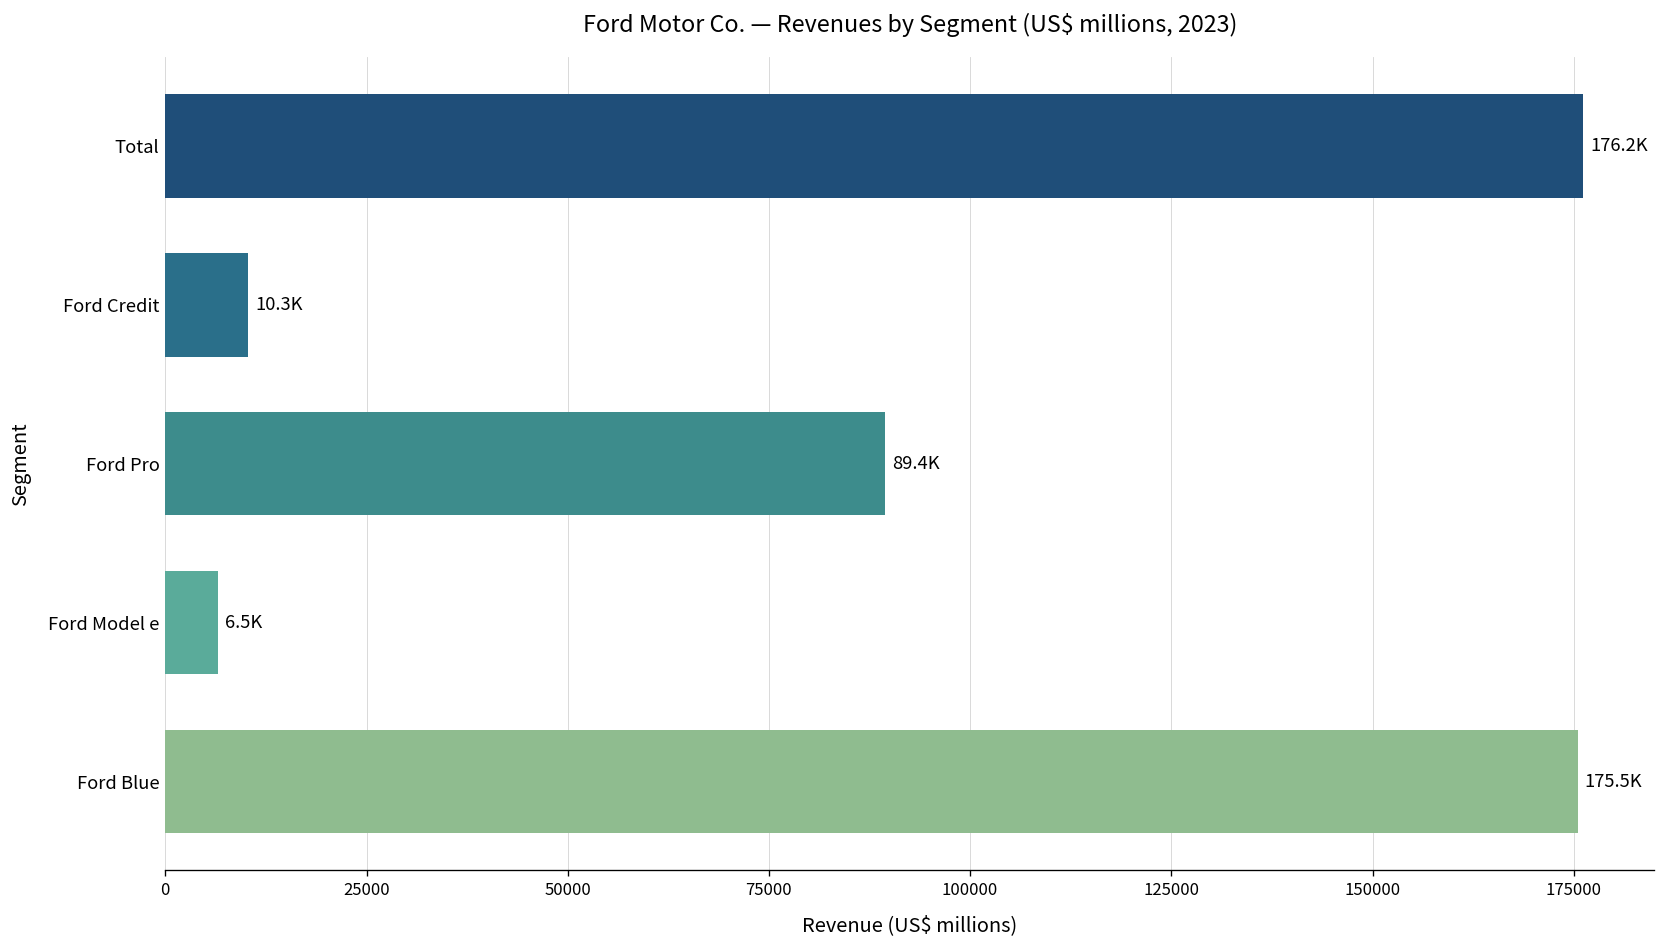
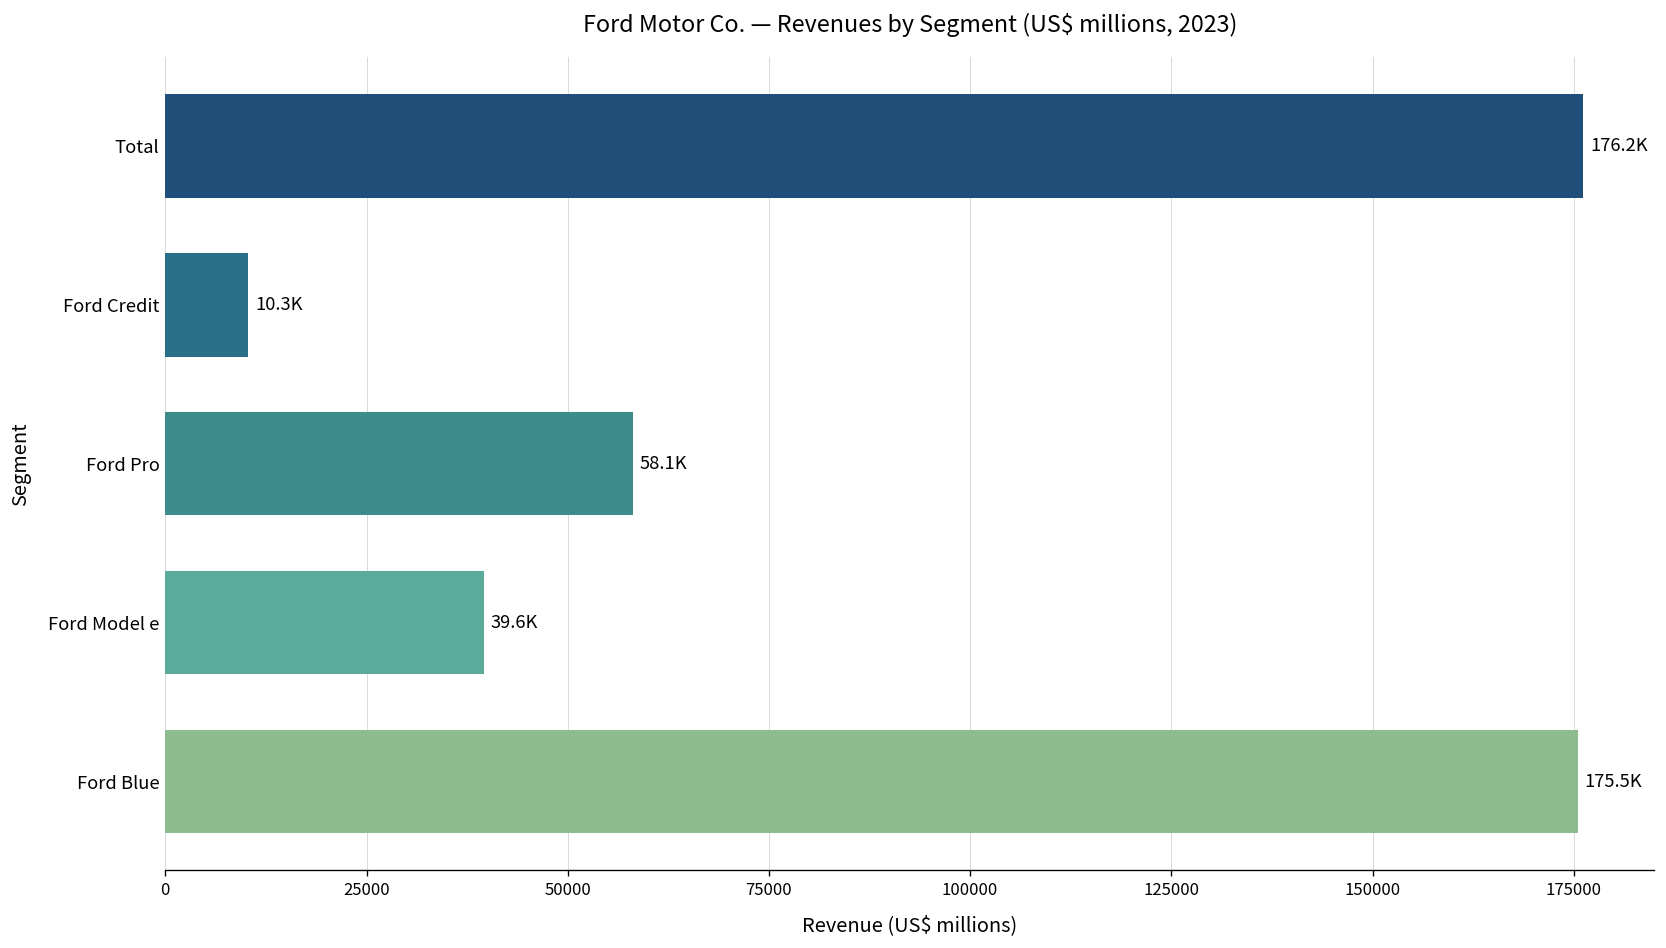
Ford Pro: 89.4K -> 58.1K
Ford Model e: 6.5K -> 39.6K
